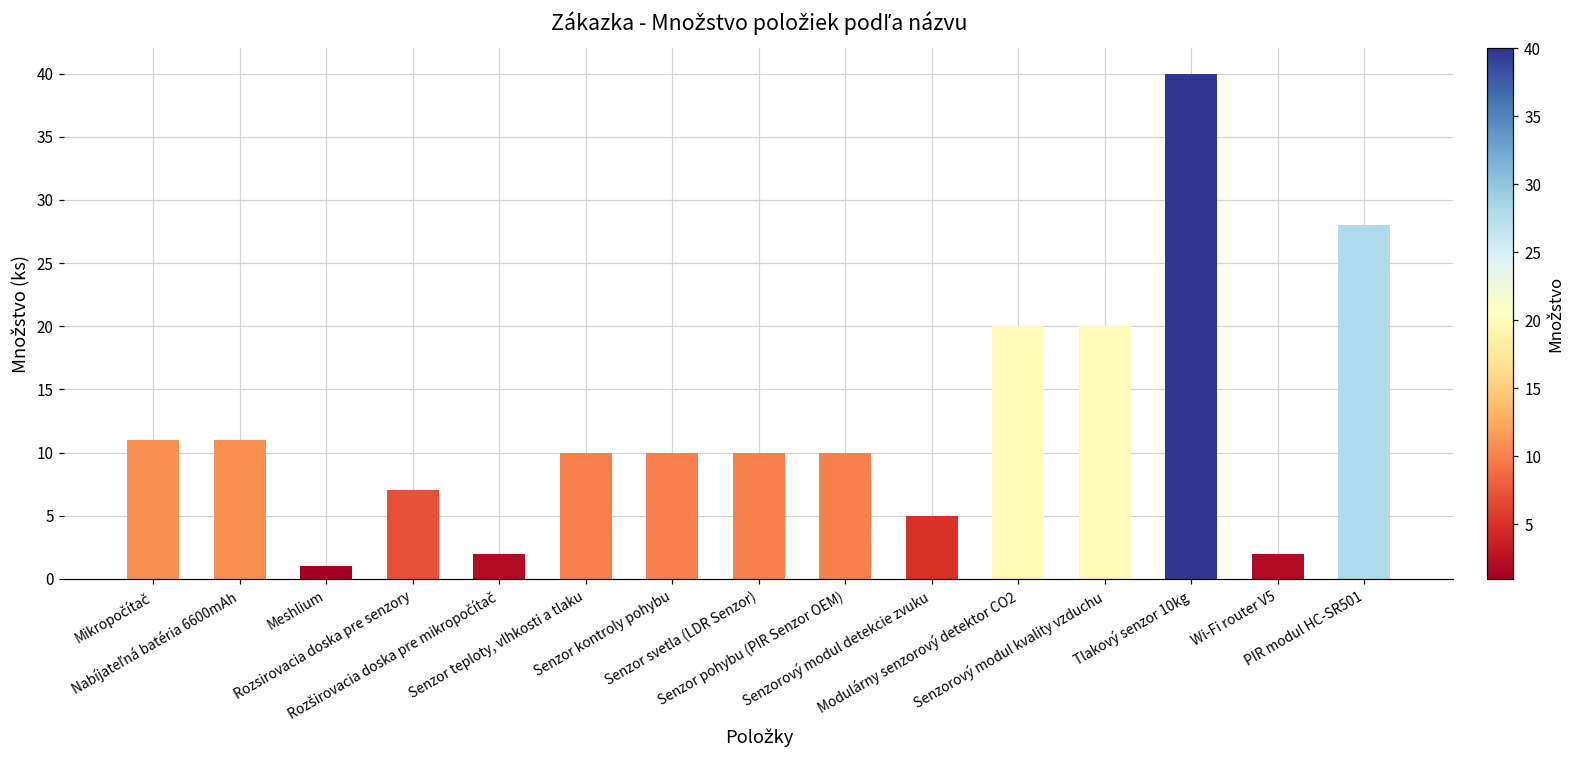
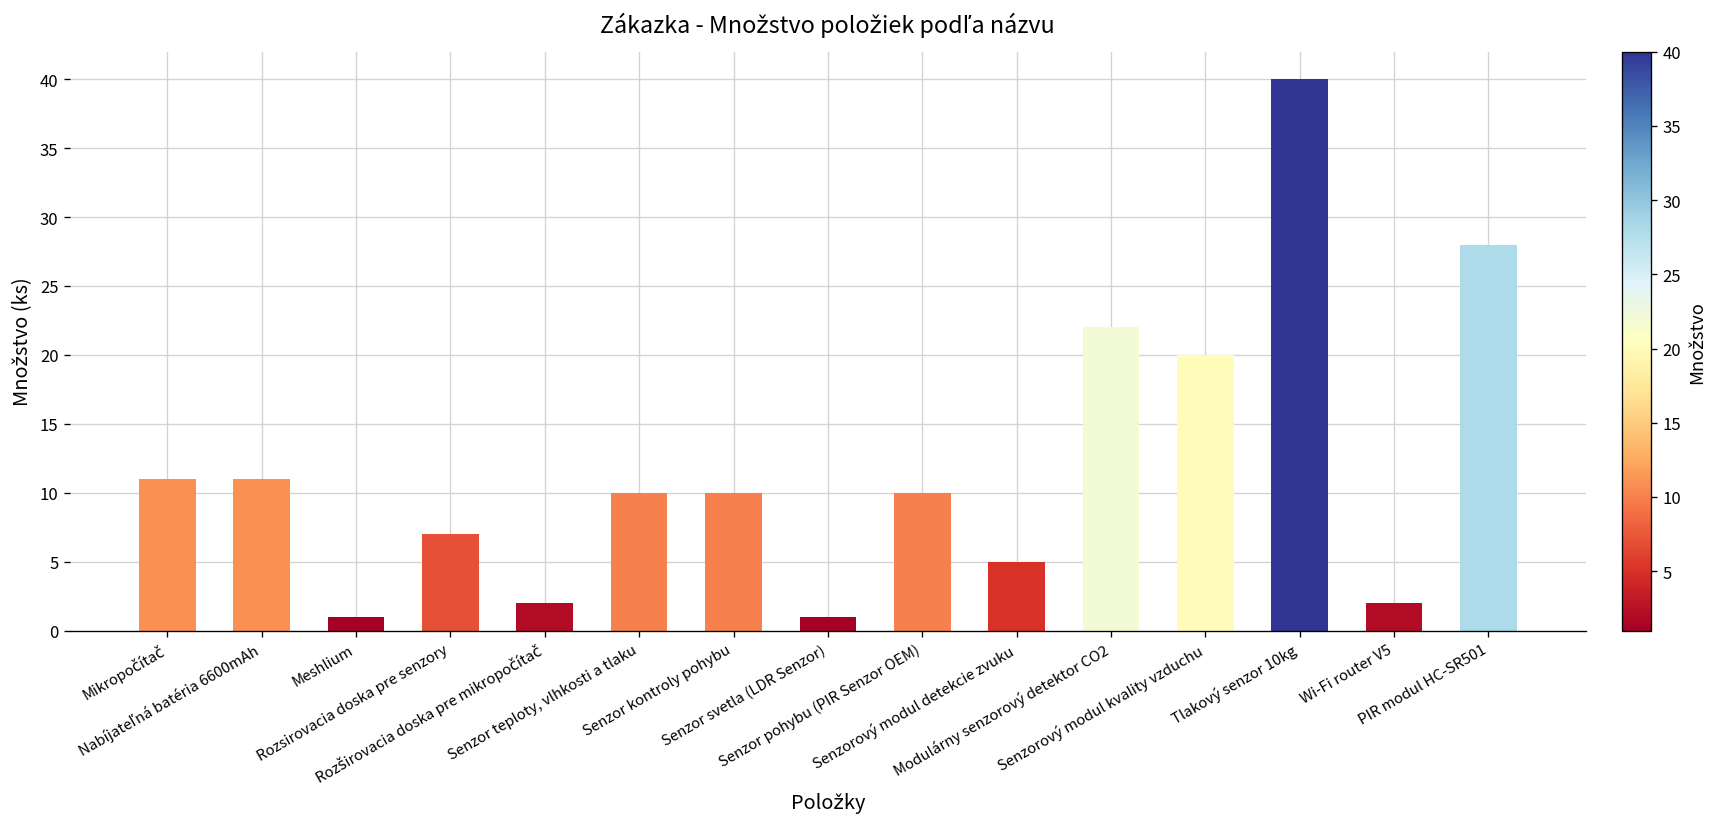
Senzor svetla (LDR Senzor): 10 -> 1
Modulárny senzorový detektor CO2: 20 -> 22
